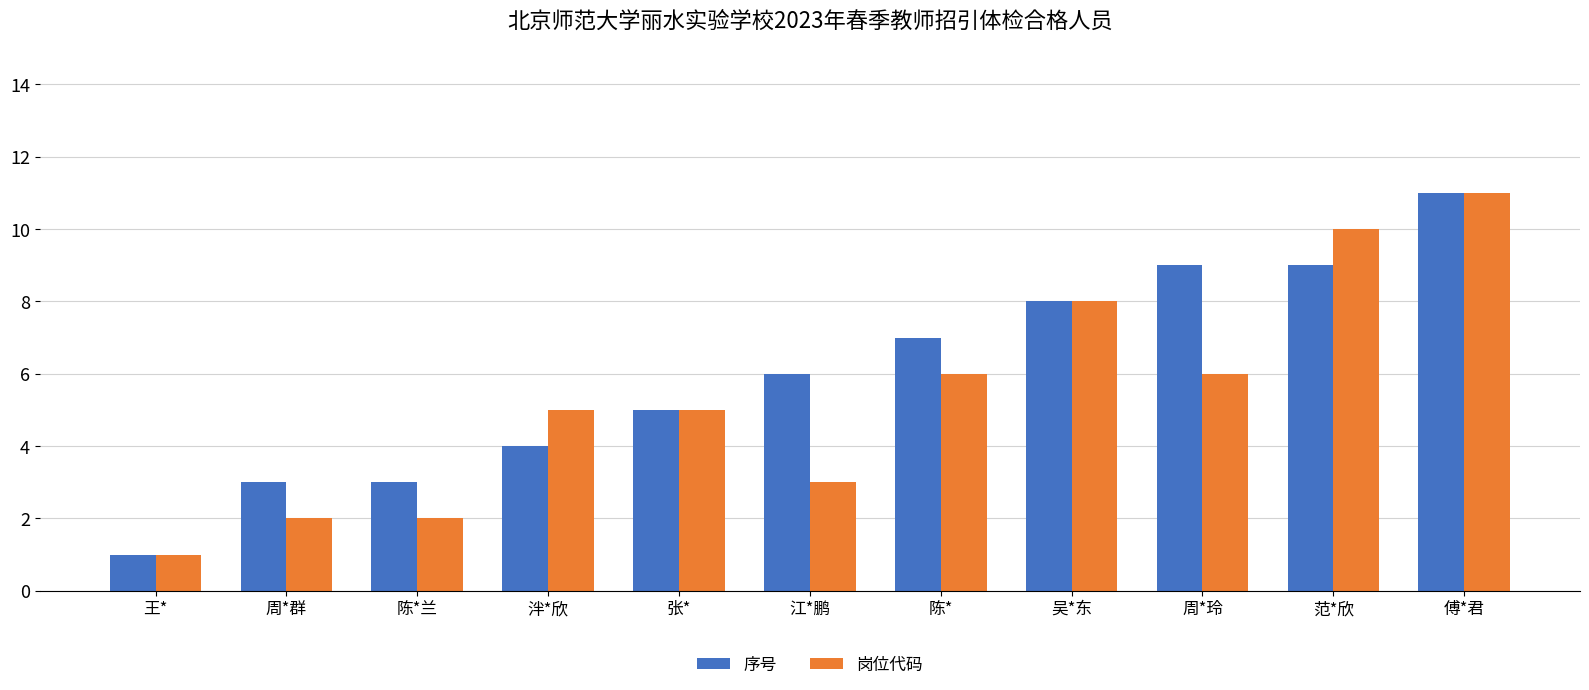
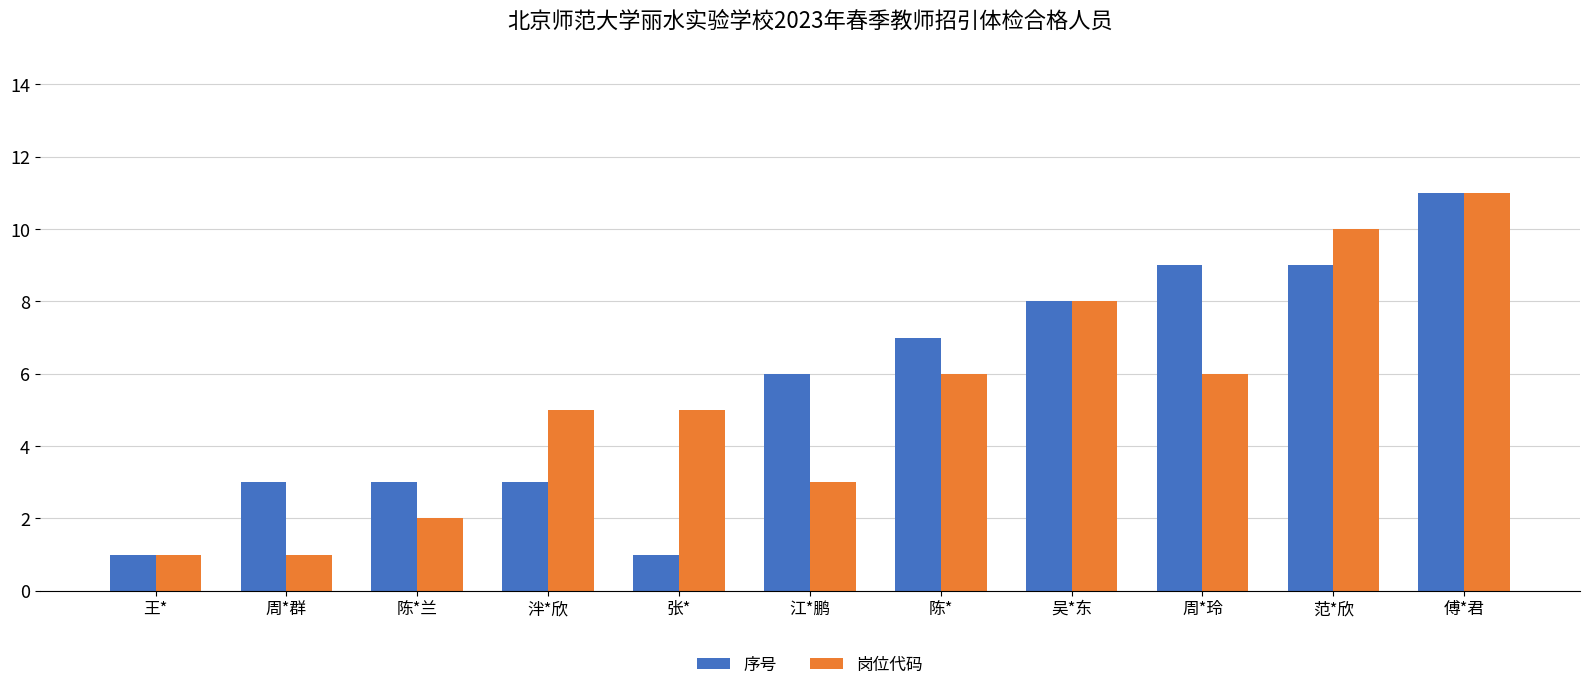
岗位代码, 周*群: 2 -> 1
序号, 泮*欣: 4 -> 3
序号, 张*: 5 -> 1
